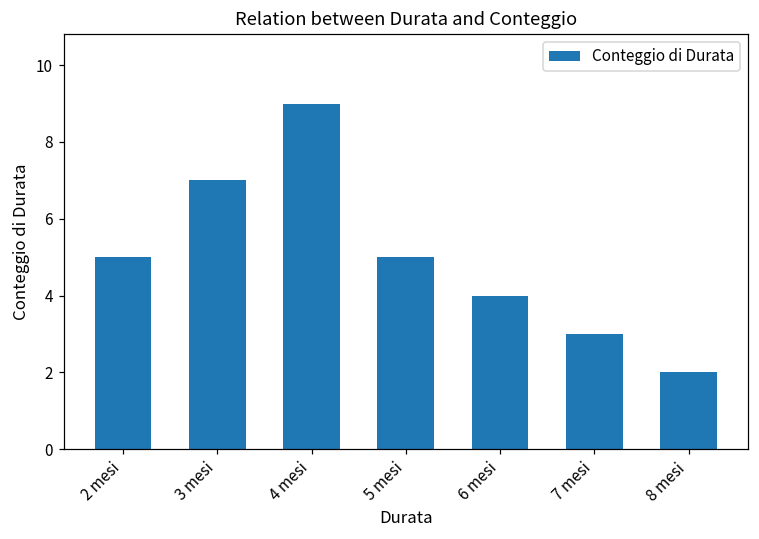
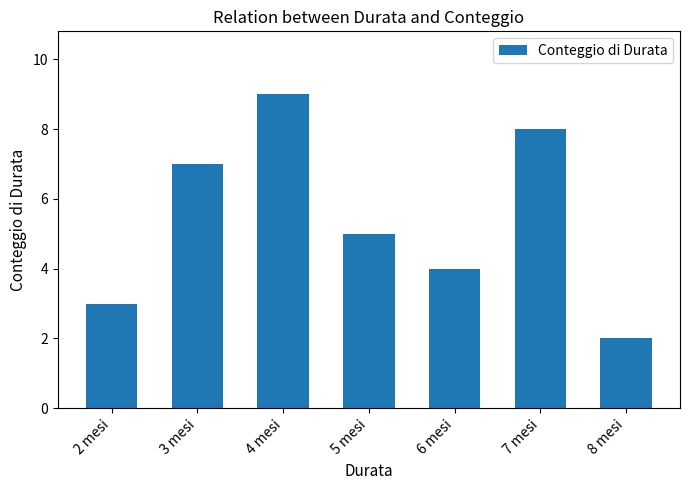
2 mesi: 5 -> 3
7 mesi: 3 -> 8
